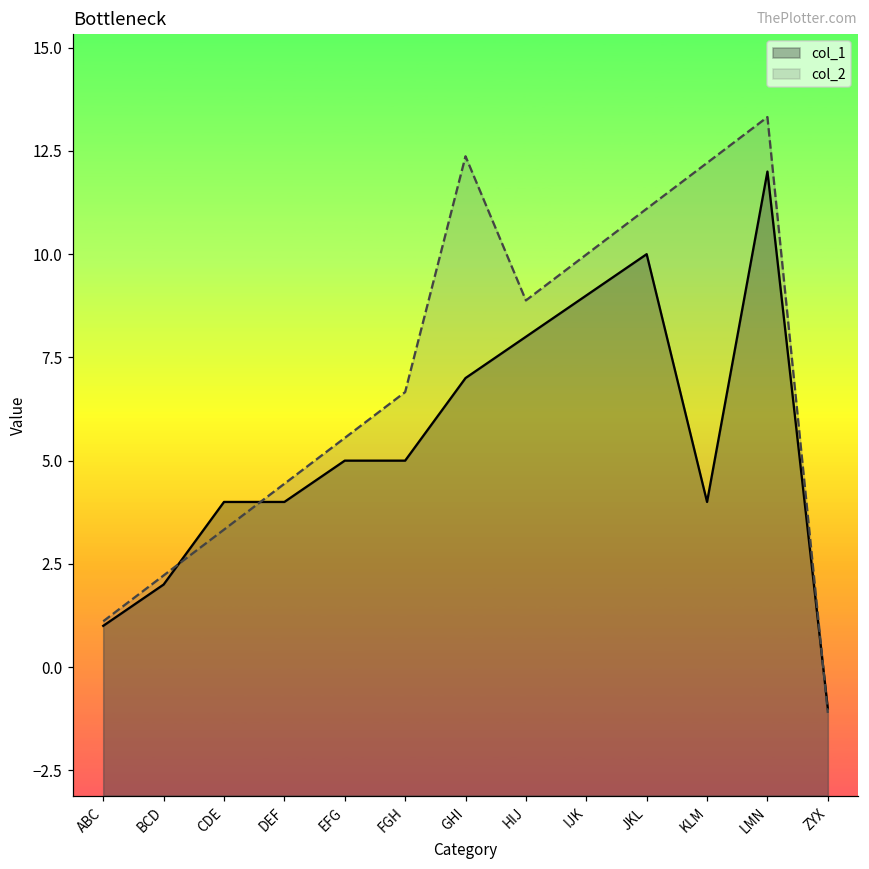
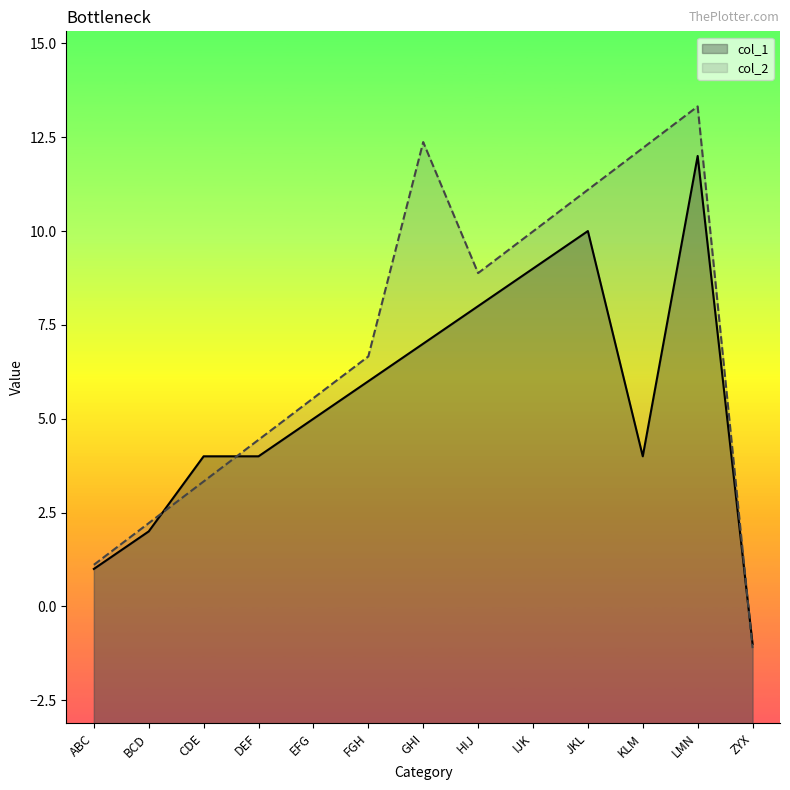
col_1, FGH: 5 -> 6
